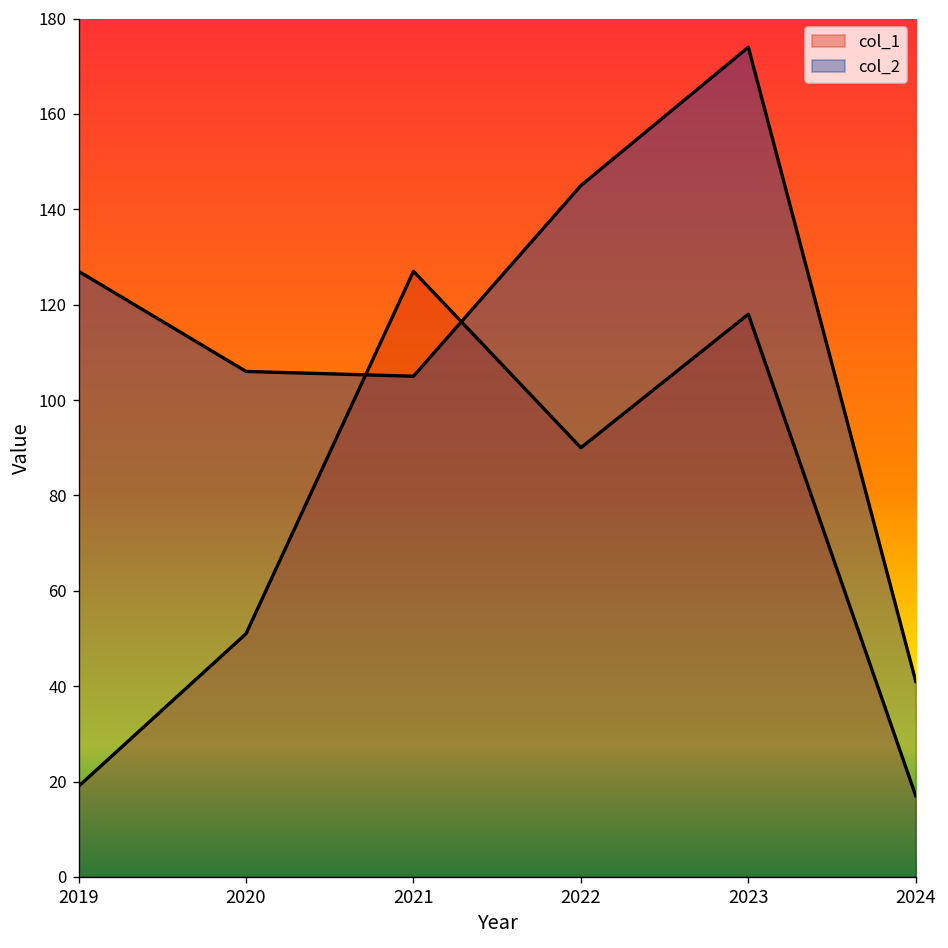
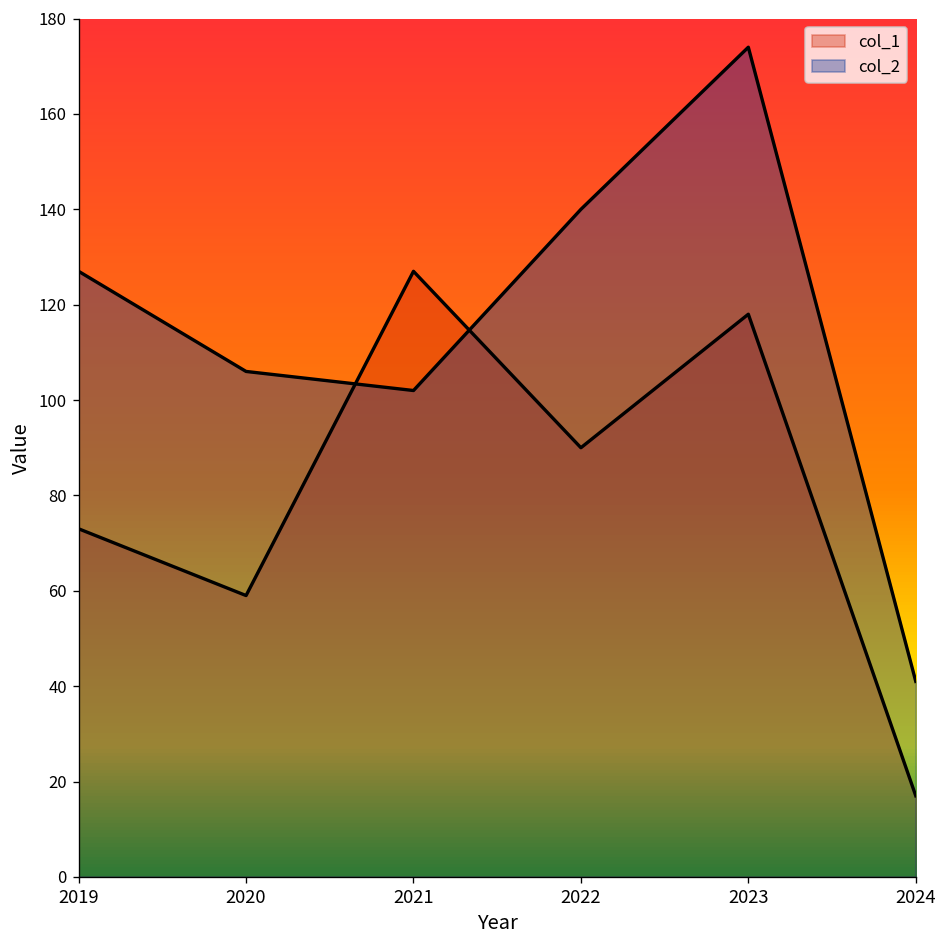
col_1, 2019: 19 -> 73
col_1, 2020: 51 -> 59
col_2, 2021: 105 -> 102
col_2, 2022: 145 -> 140
